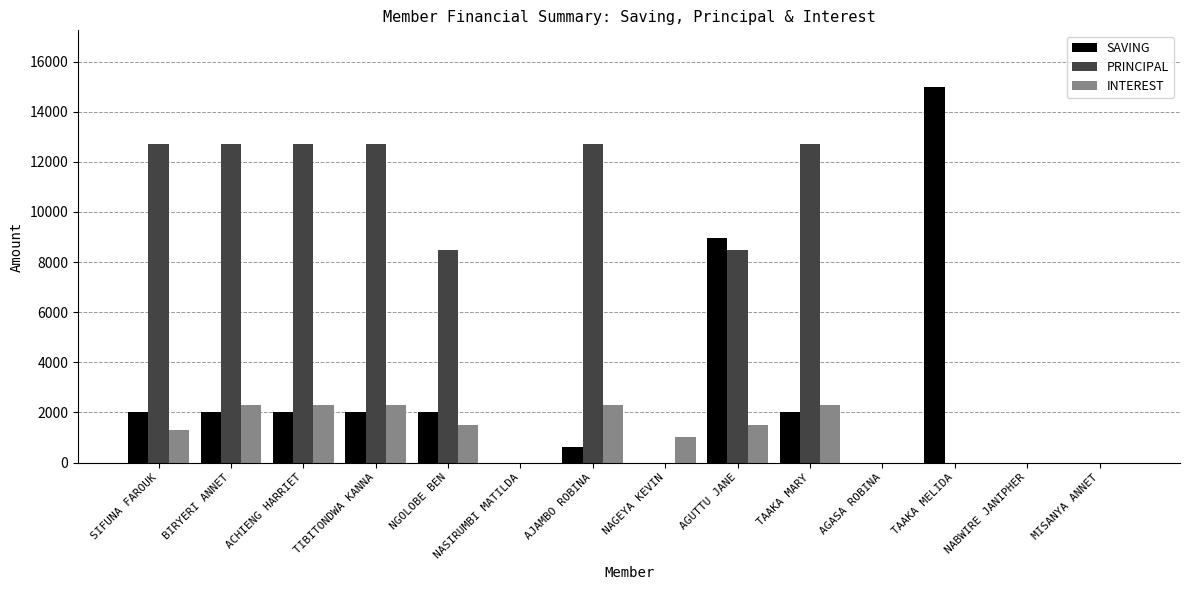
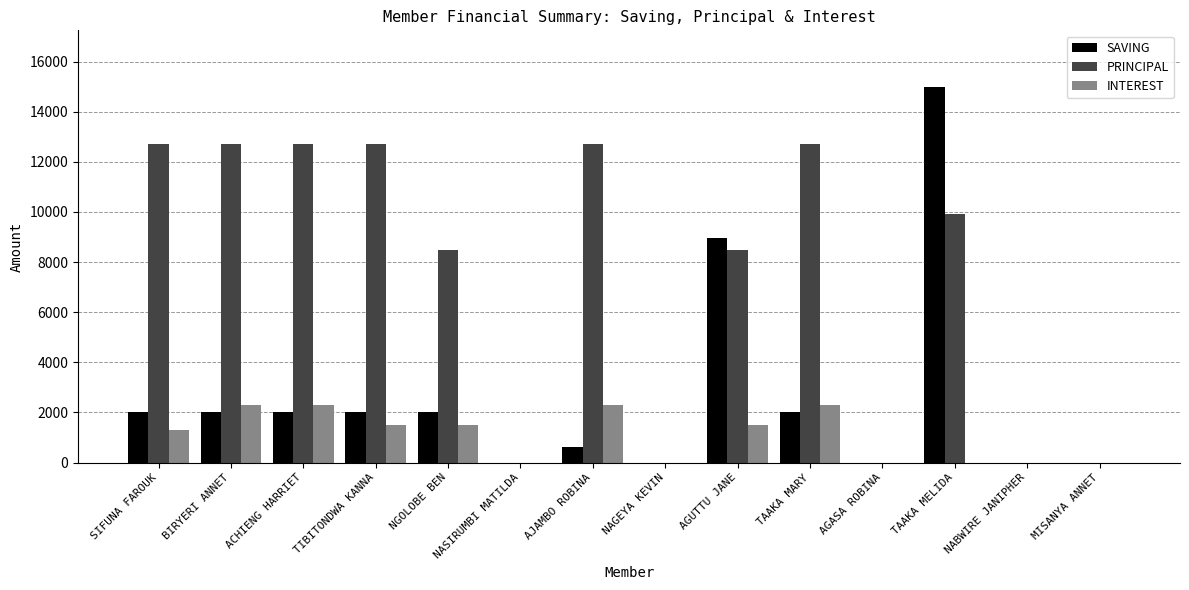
INTEREST, TIBITONDWA KANNA: 2300 -> 1500
INTEREST, NAGEYA KEVIN: 1000 -> 0
PRINCIPAL, TAAKA MELIDA: 0 -> 9900
